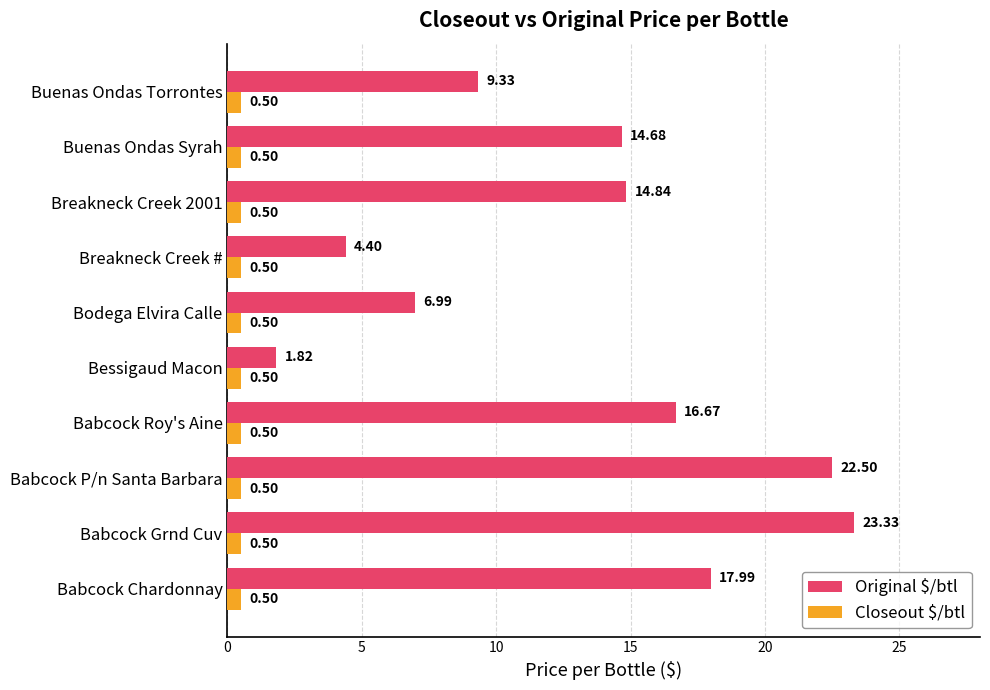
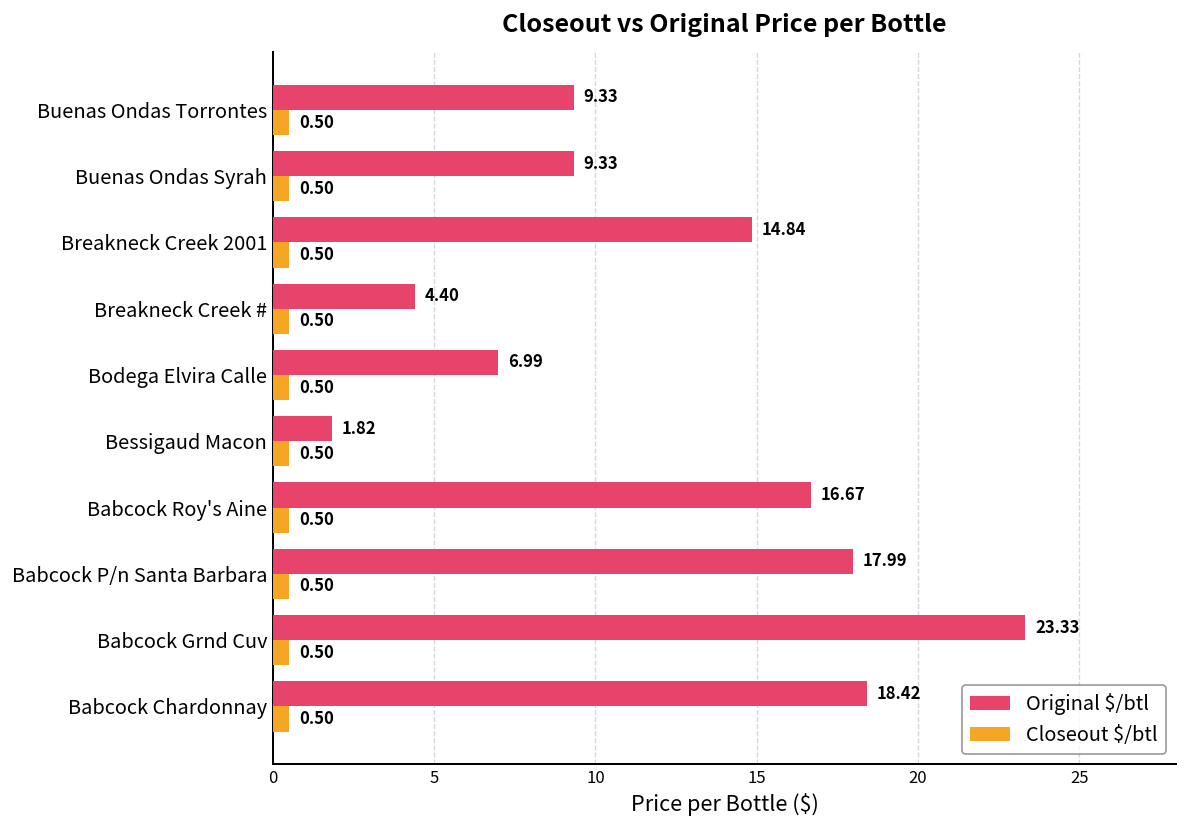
Original $/btl, Buenas Ondas Syrah: 14.68 -> 9.33
Original $/btl, Babcock P/n Santa Barbara: 22.50 -> 17.99
Original $/btl, Babcock Chardonnay: 17.99 -> 18.42
